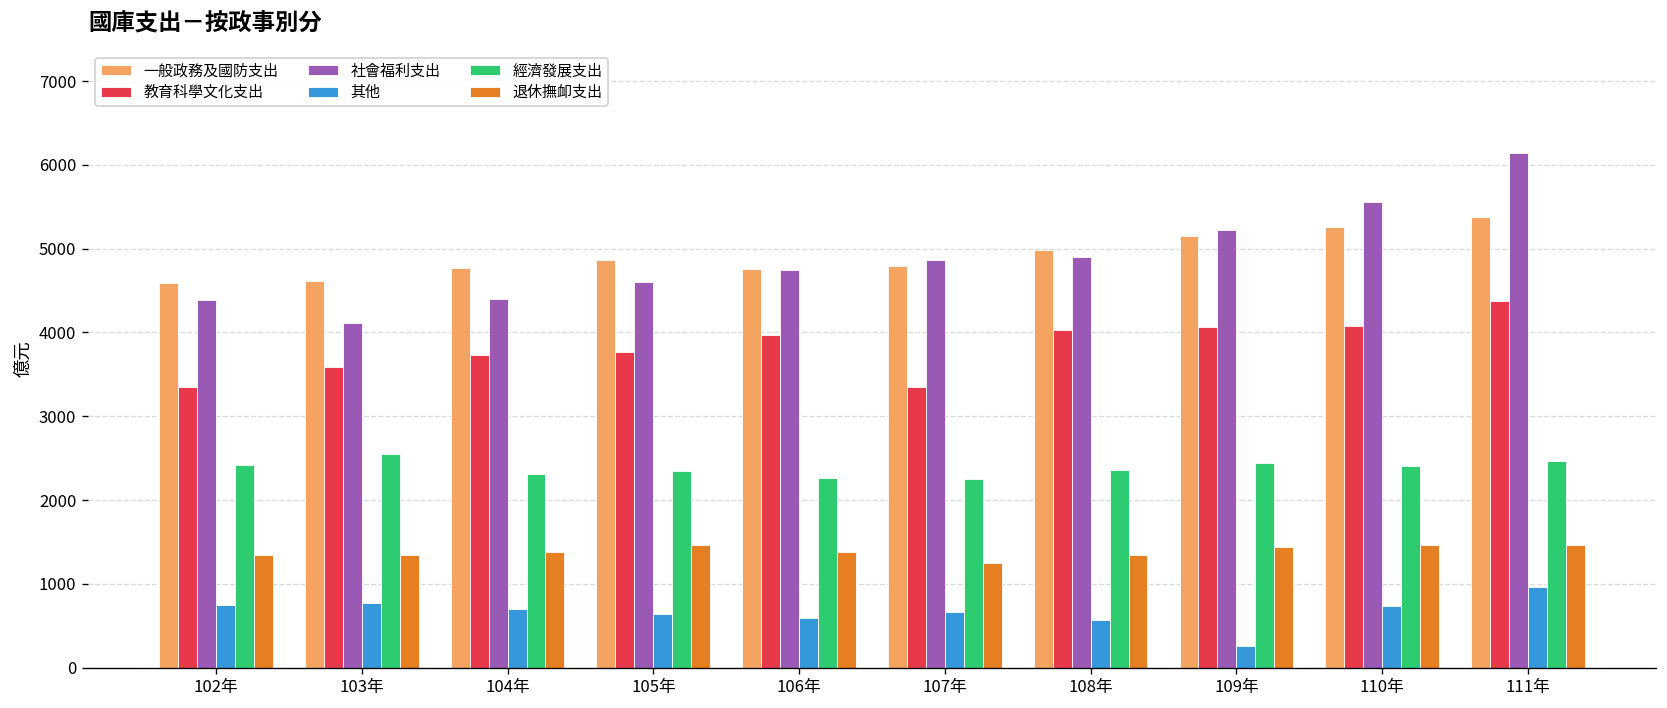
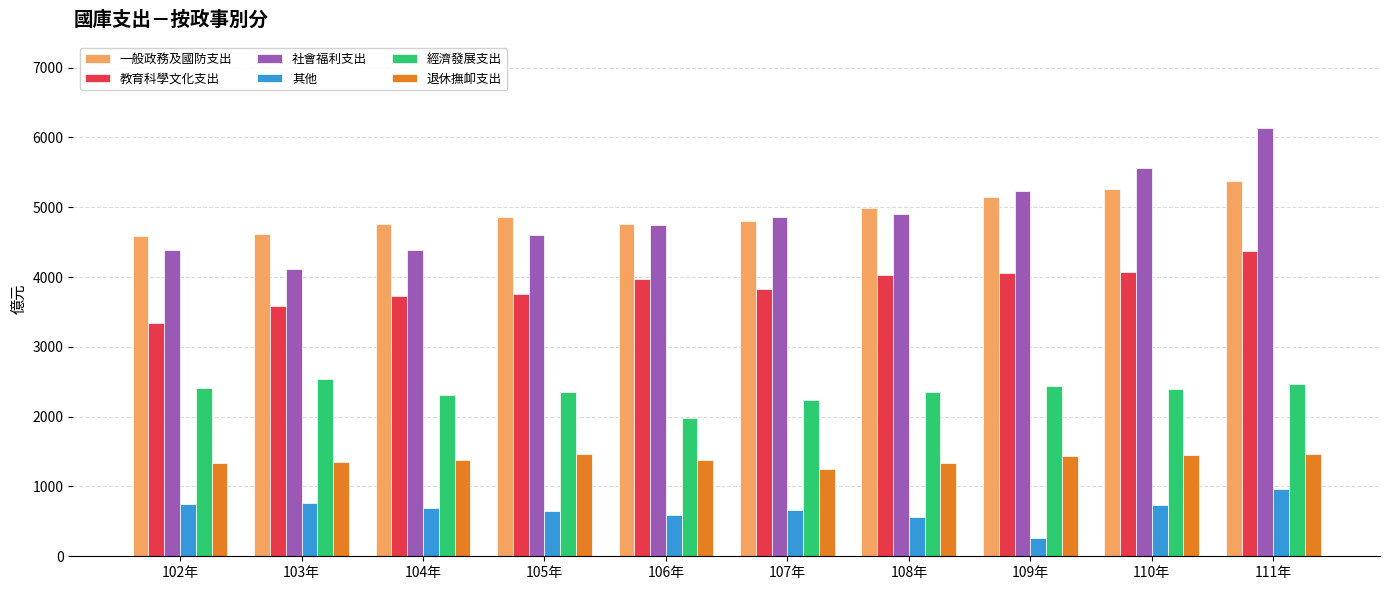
經濟發展支出, 106年: 2300 -> 2000
教育科學文化支出, 107年: 3300 -> 3800
